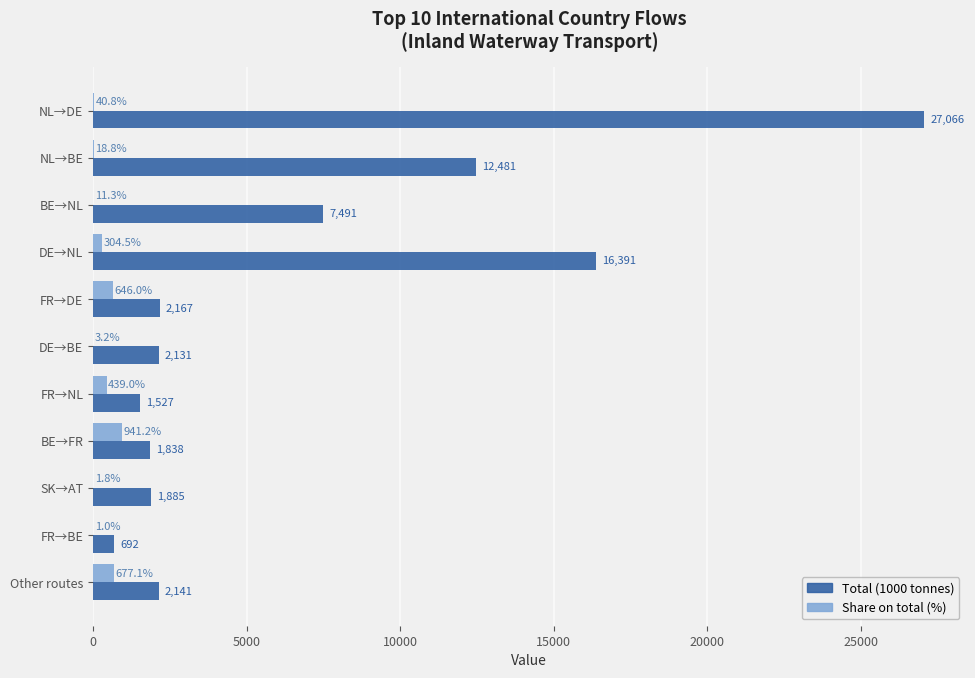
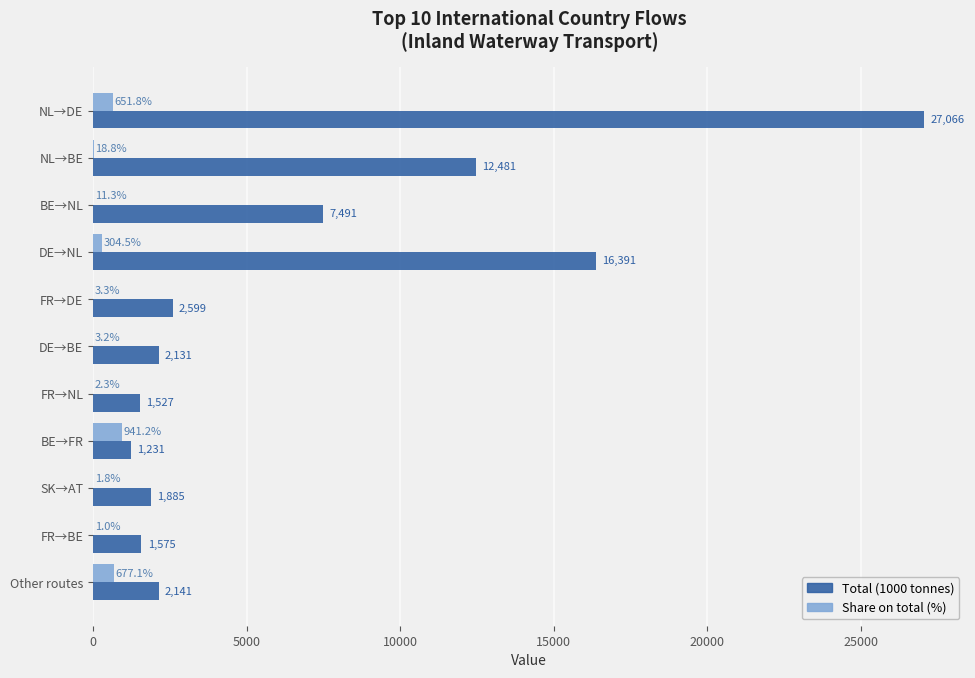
Share on total (%), NL→DE: 40.8% -> 651.8%
Share on total (%), FR→DE: 646.0% -> 3.3%
Total (1000 tonnes), FR→DE: 2,167 -> 2,599
Share on total (%), FR→NL: 439.0% -> 2.3%
Total (1000 tonnes), BE→FR: 1,838 -> 1,231
Total (1000 tonnes), FR→BE: 692 -> 1,575
